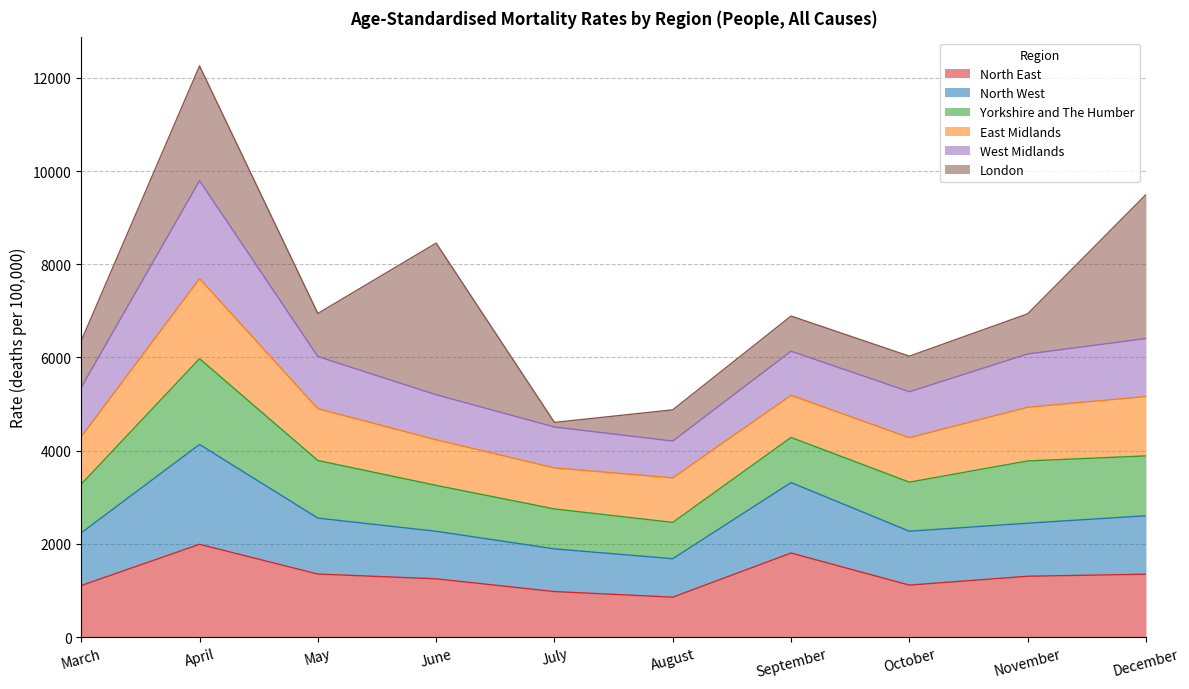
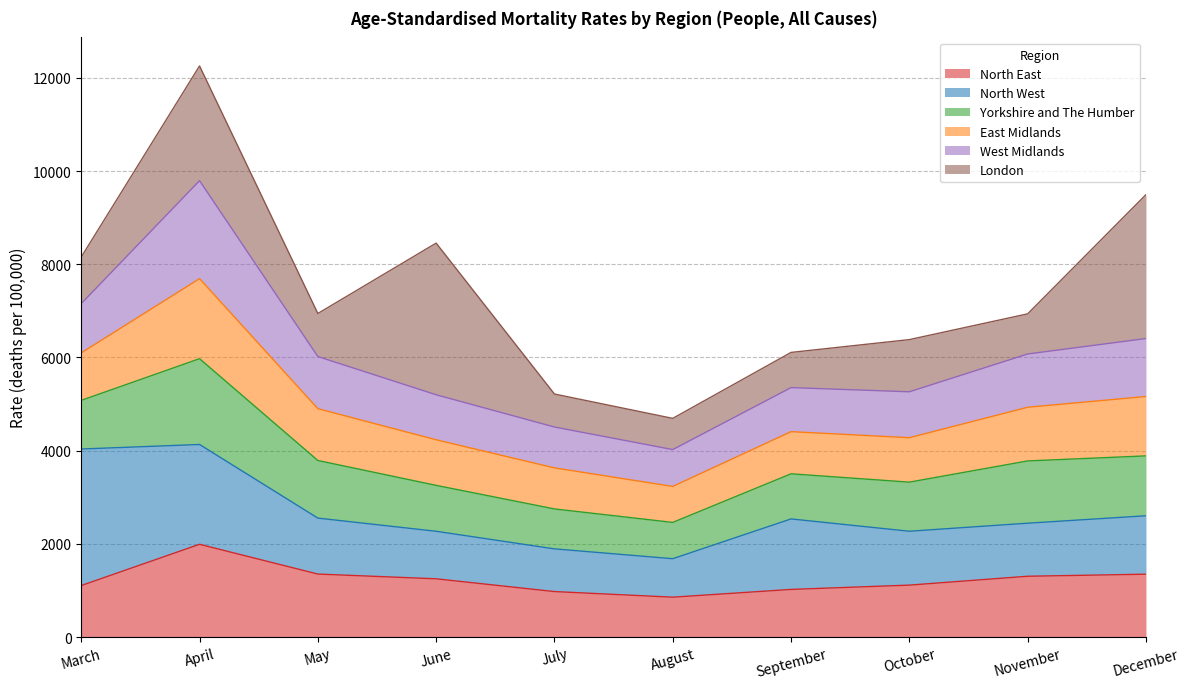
North West, March: 1100 -> 2900
London, July: 100 -> 700
East Midlands, August: 1000 -> 800
North East, September: 1800 -> 1000
London, October: 800 -> 1100
